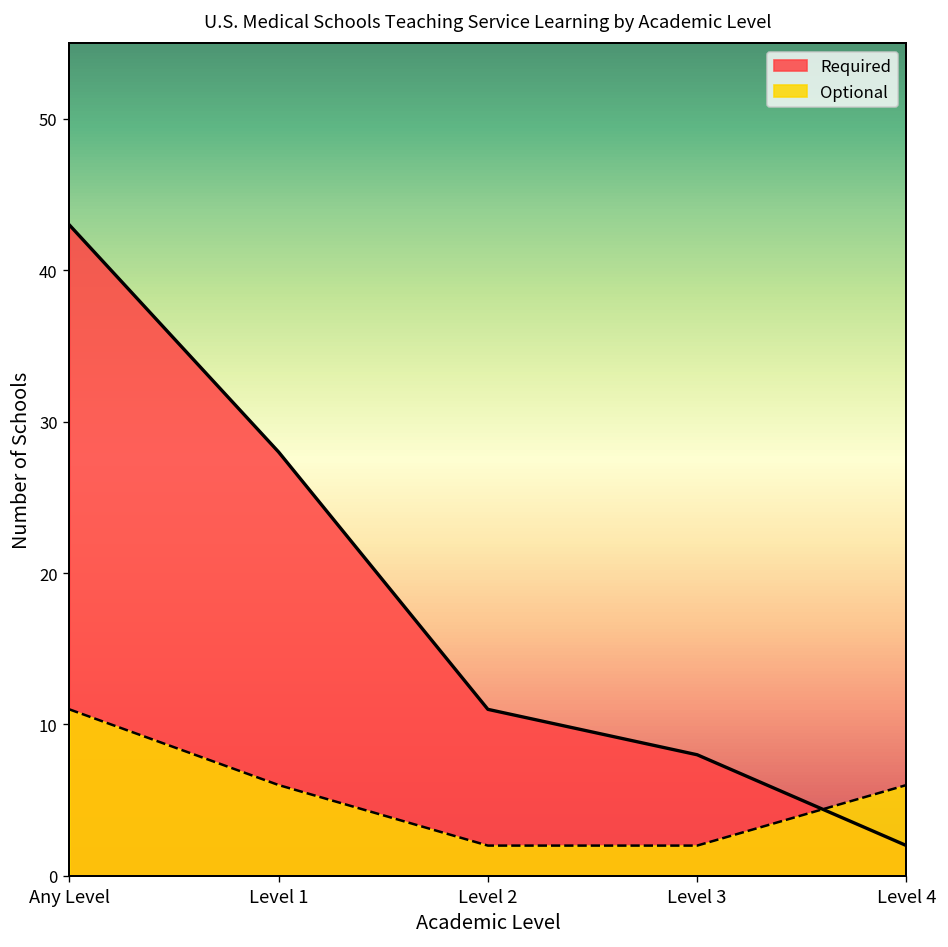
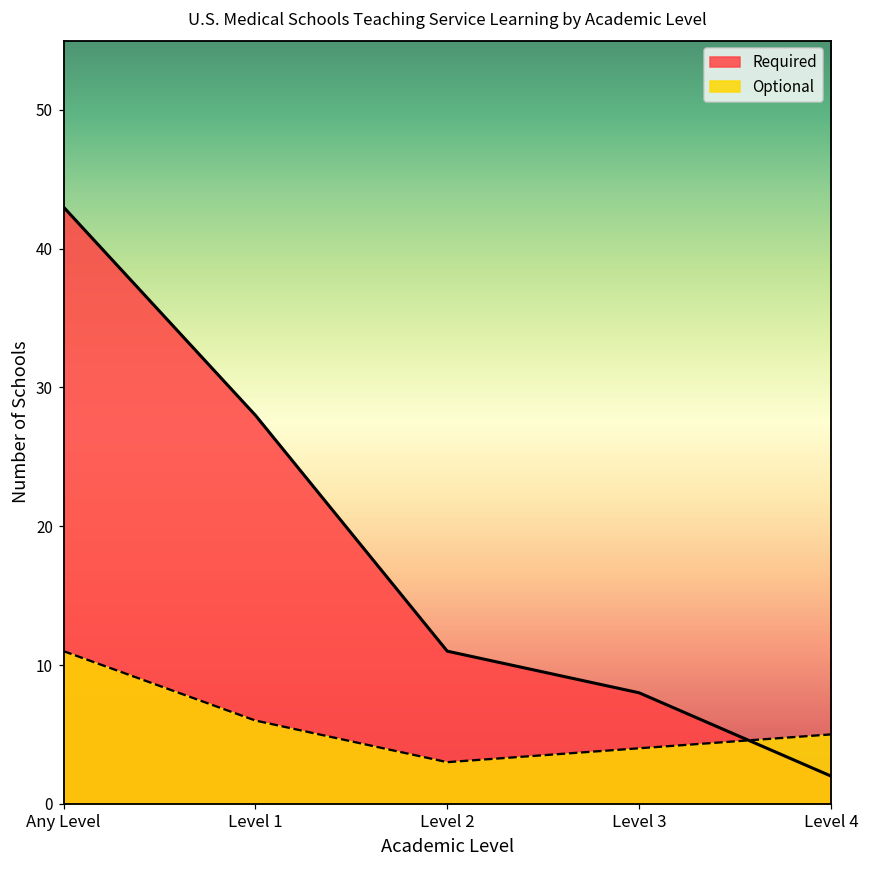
Optional, Level 2: 2 -> 3
Optional, Level 3: 2 -> 4
Optional, Level 4: 6 -> 5
